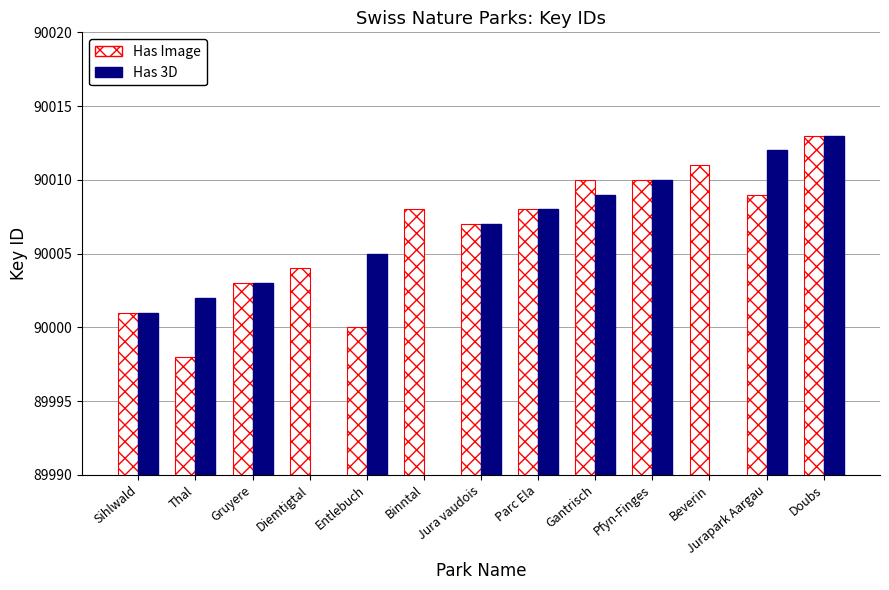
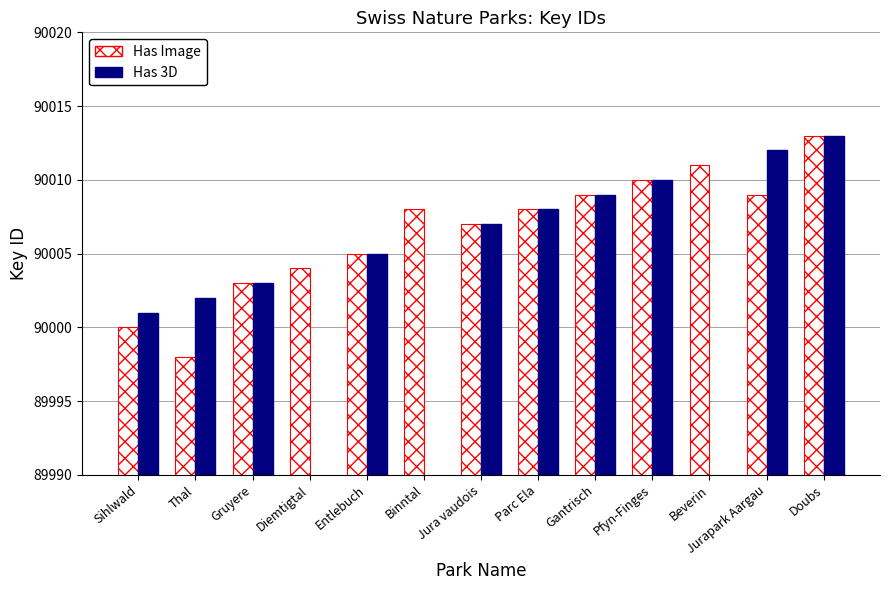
Has Image, Sihlwald: 90001 -> 90000
Has Image, Entlebuch: 90000 -> 90005
Has Image, Gantrisch: 90010 -> 90009
